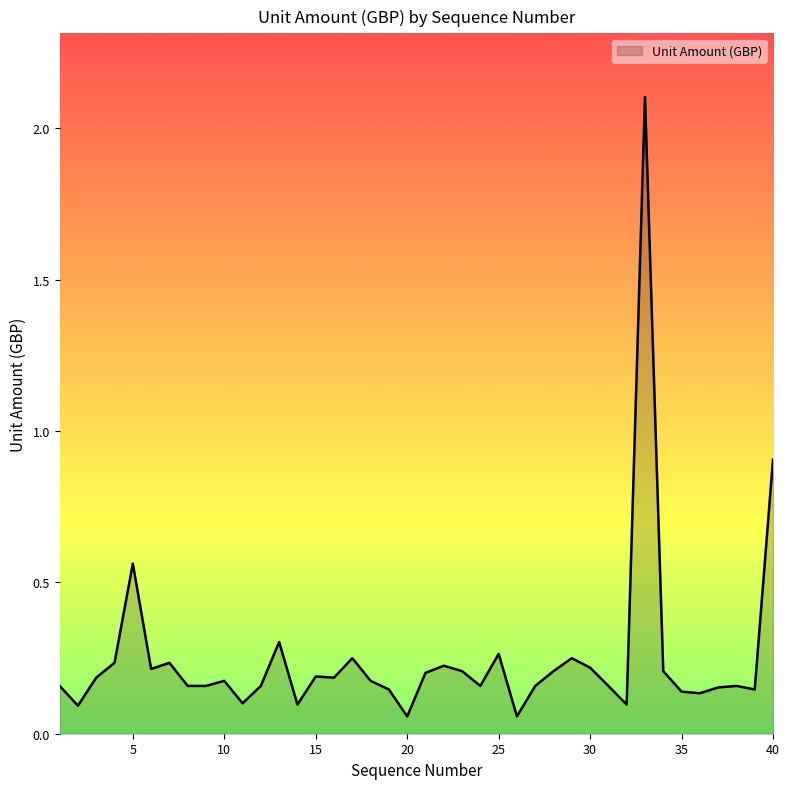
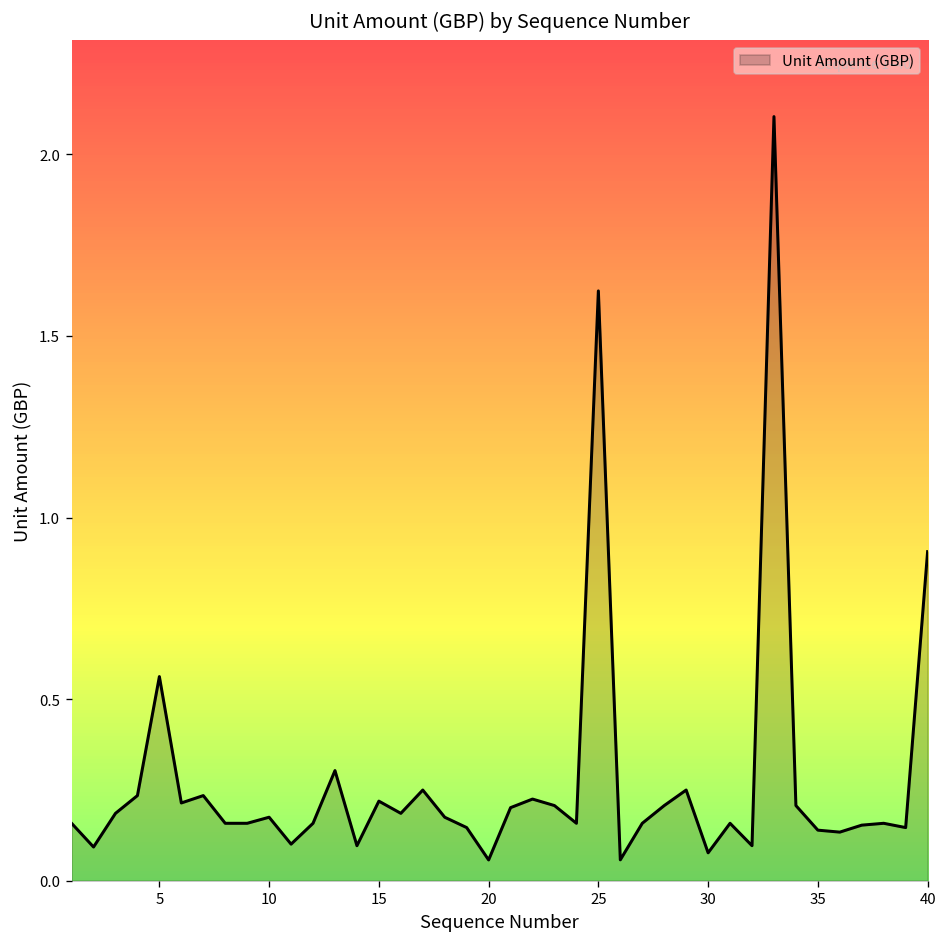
15: 0.19 -> 0.22
25: 0.26 -> 1.62
30: 0.22 -> 0.08
